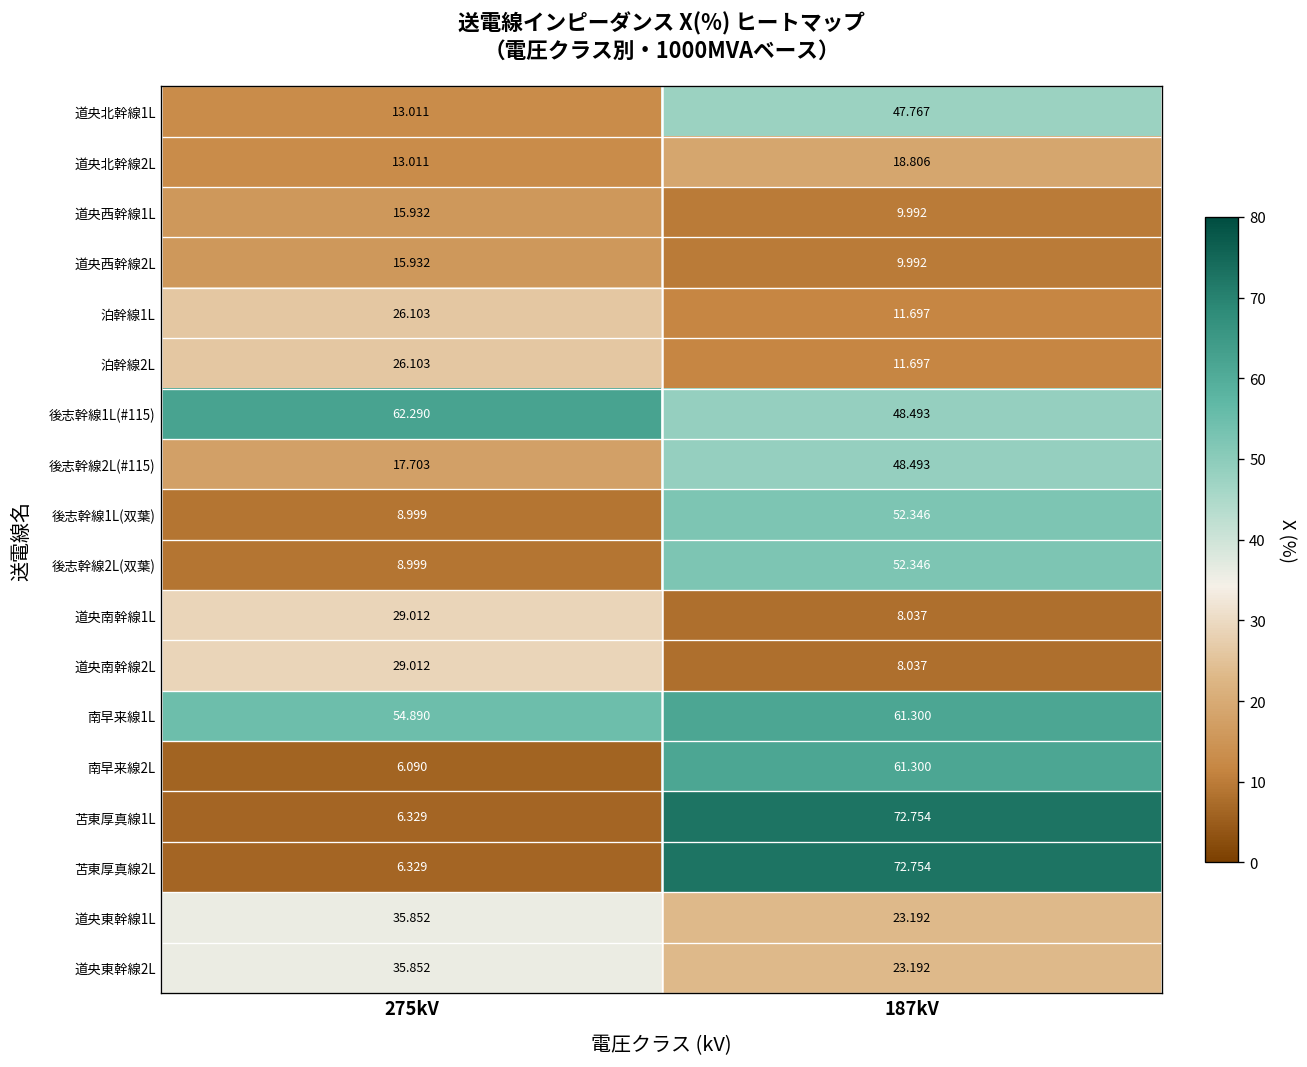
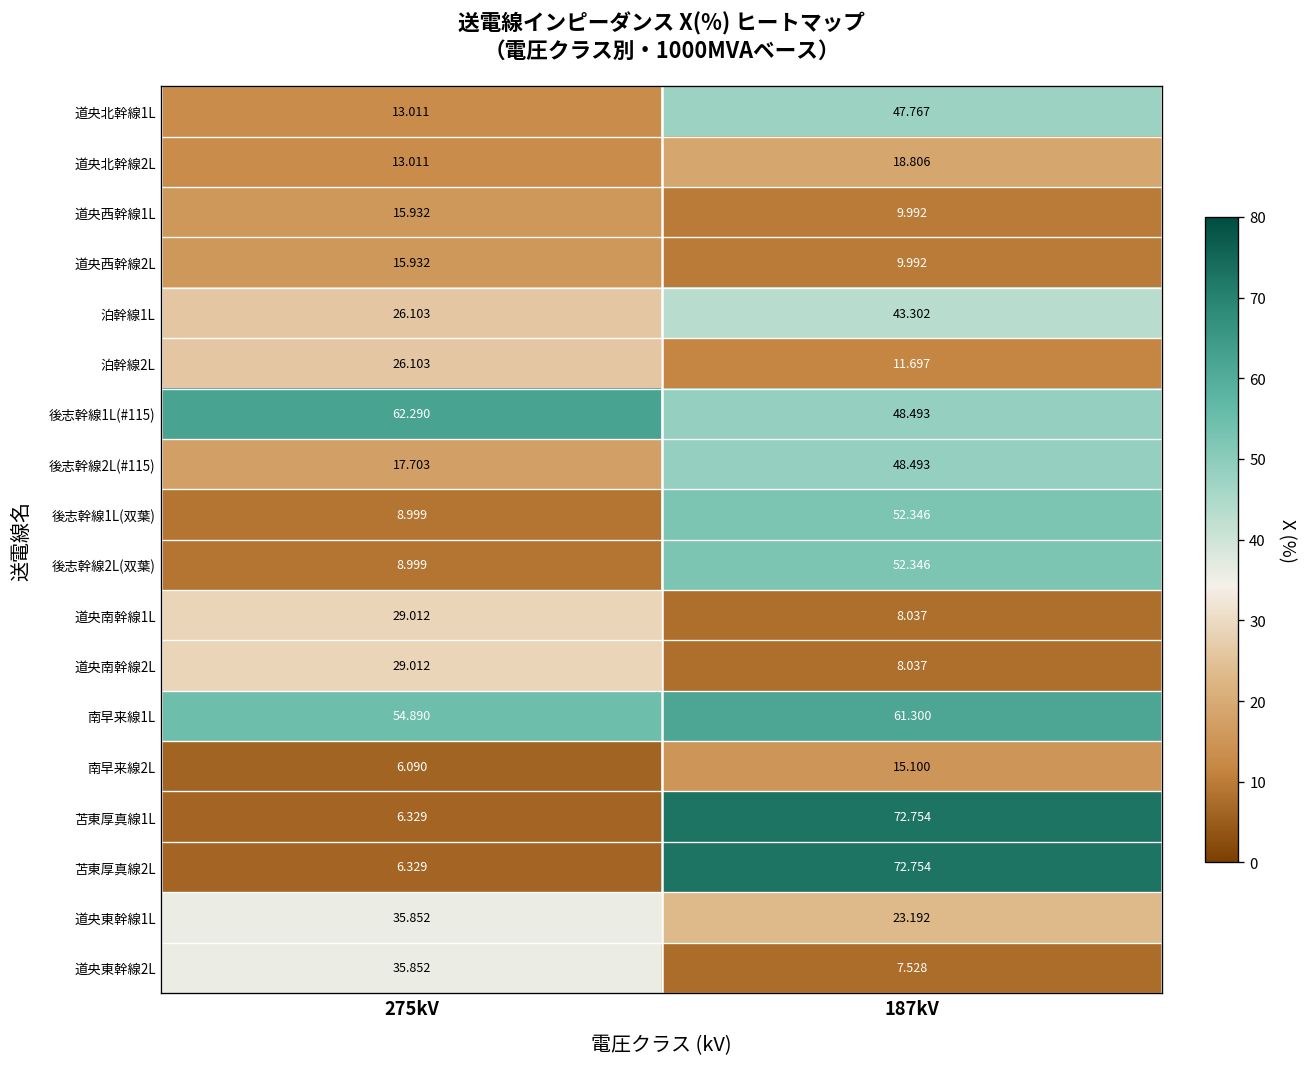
泊幹線1L, 187kV: 11.697 -> 43.302
南早来線2L, 187kV: 61.300 -> 15.100
道央東幹線2L, 187kV: 23.192 -> 7.528
